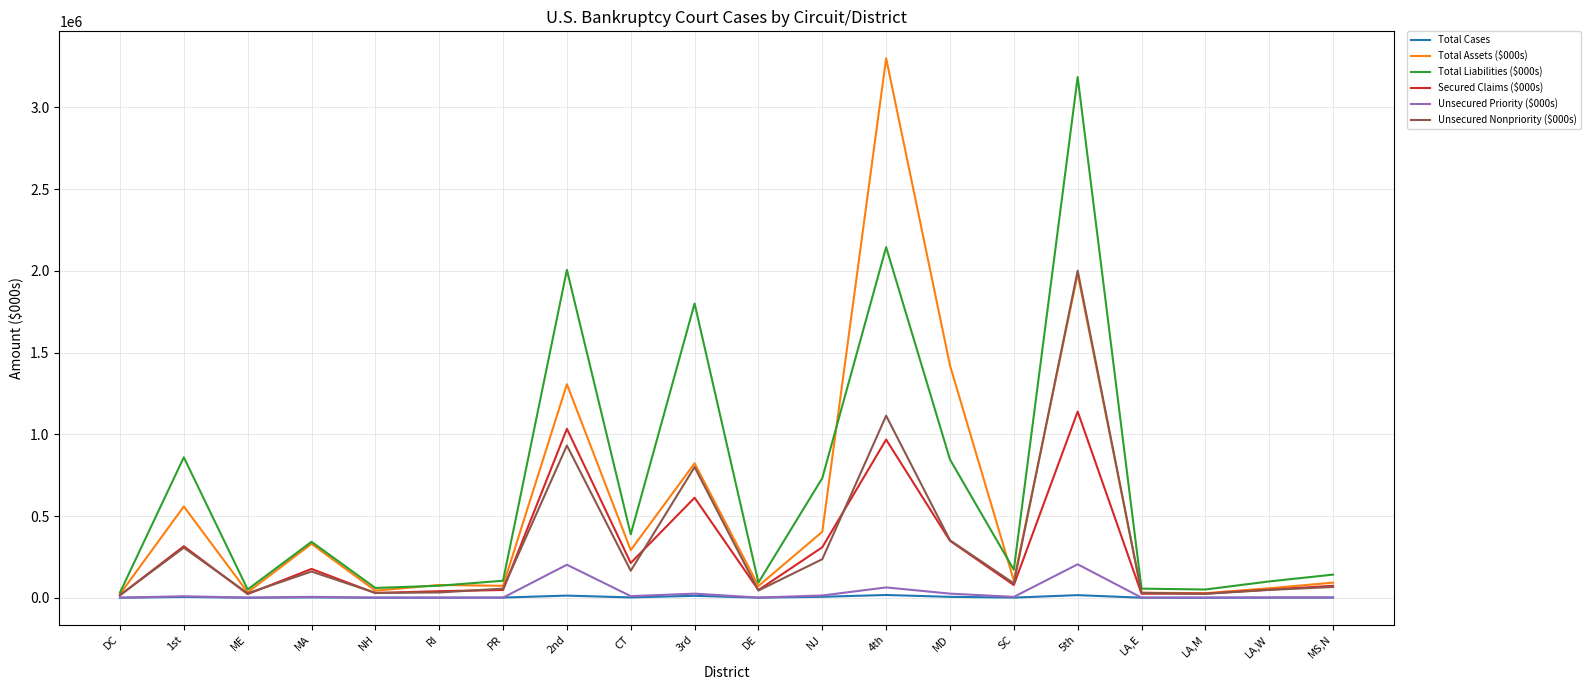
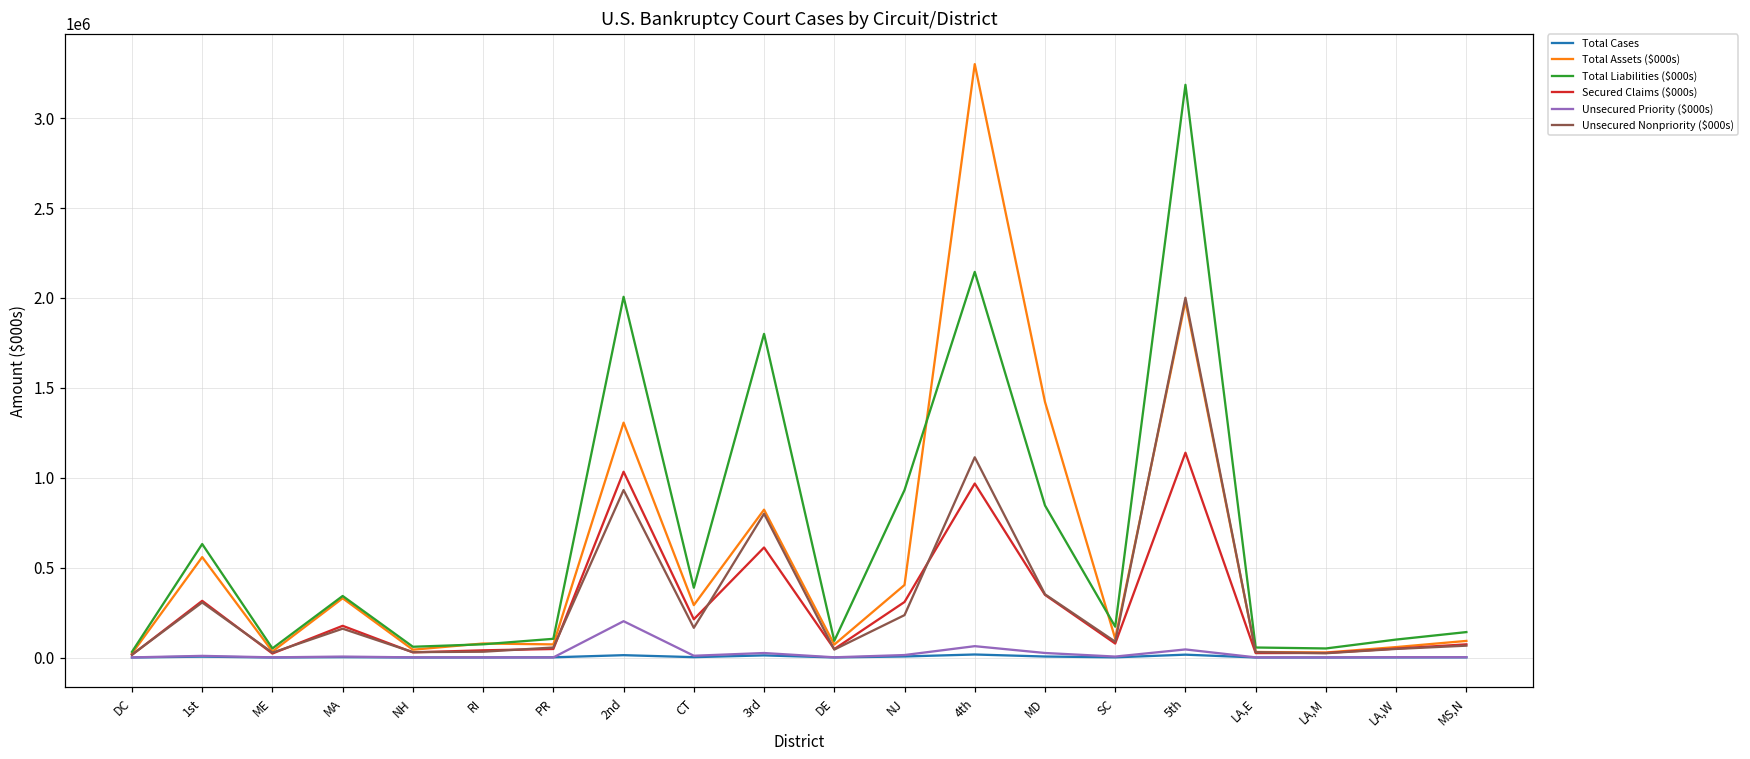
Total Liabilities ($000s), 1st: 860000 -> 630000
Total Liabilities ($000s), NJ: 730000 -> 930000
Unsecured Priority ($000s), 5th: 200000 -> 50000
